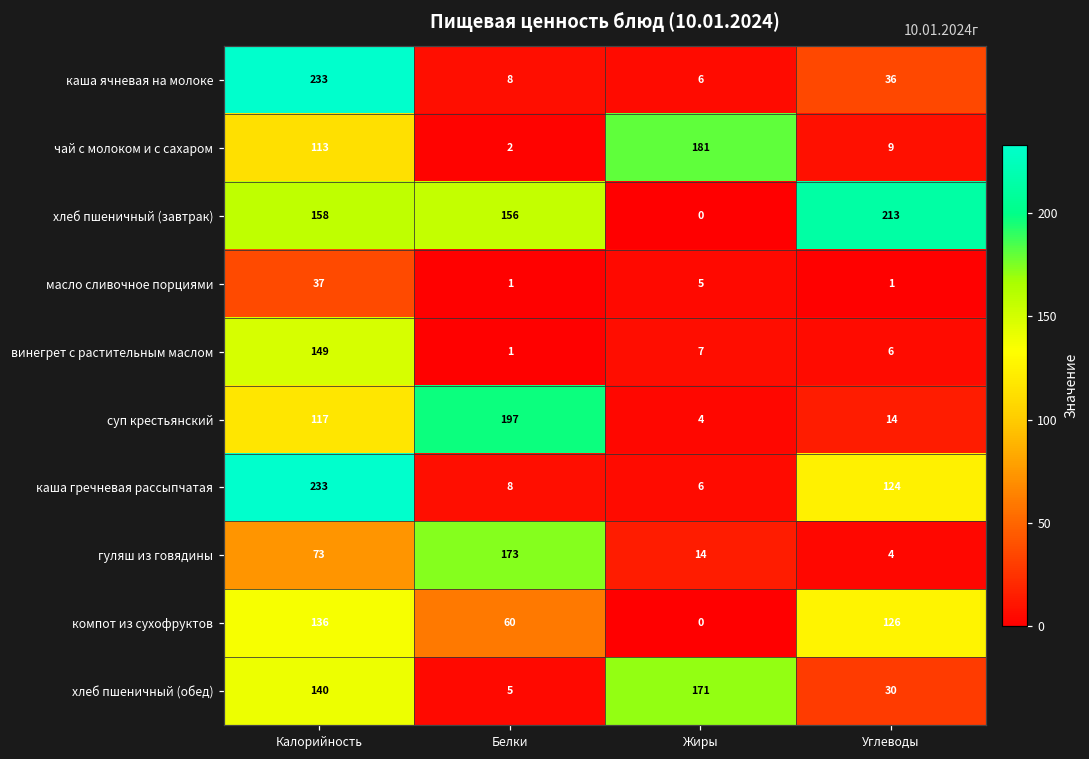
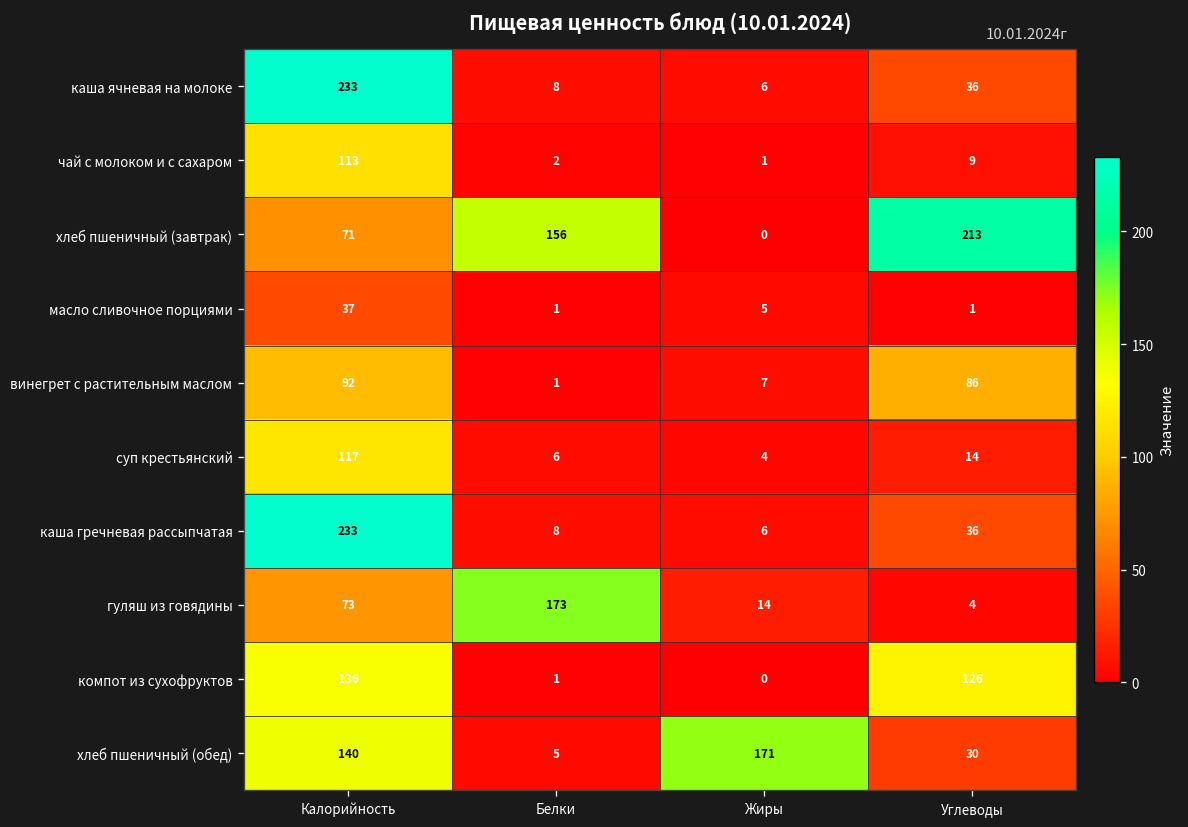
чай с молоком и с сахаром, Жиры: 181 -> 1
хлеб пшеничный (завтрак), Калорийность: 158 -> 71
винегрет с растительным маслом, Калорийность: 149 -> 92
винегрет с растительным маслом, Углеводы: 6 -> 86
суп крестьянский, Белки: 197 -> 6
каша гречневая рассыпчатая, Углеводы: 124 -> 36
компот из сухофруктов, Белки: 60 -> 1
